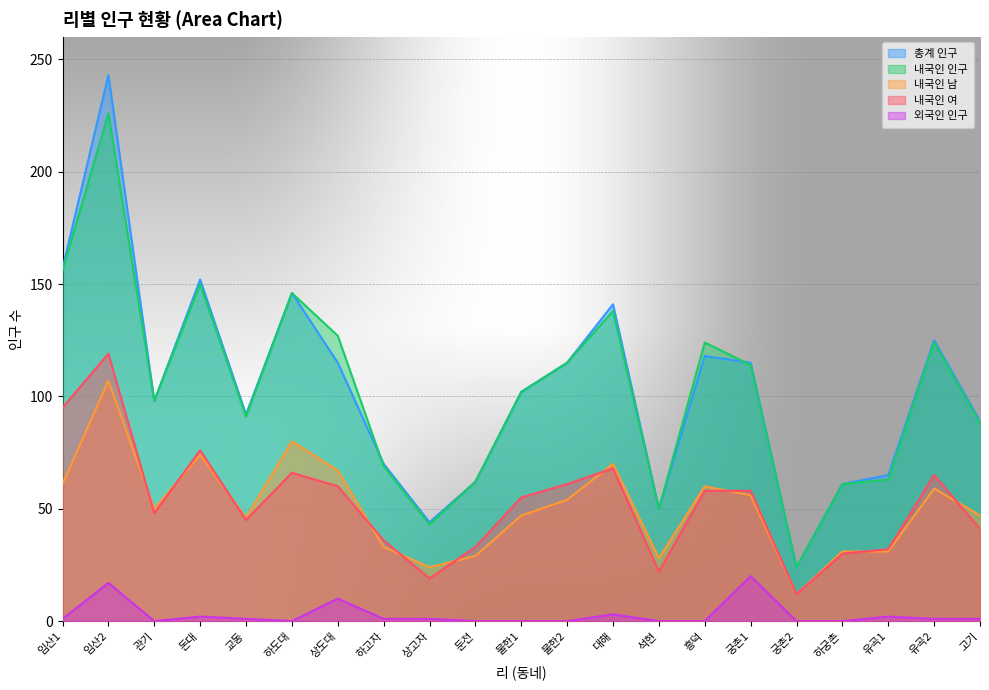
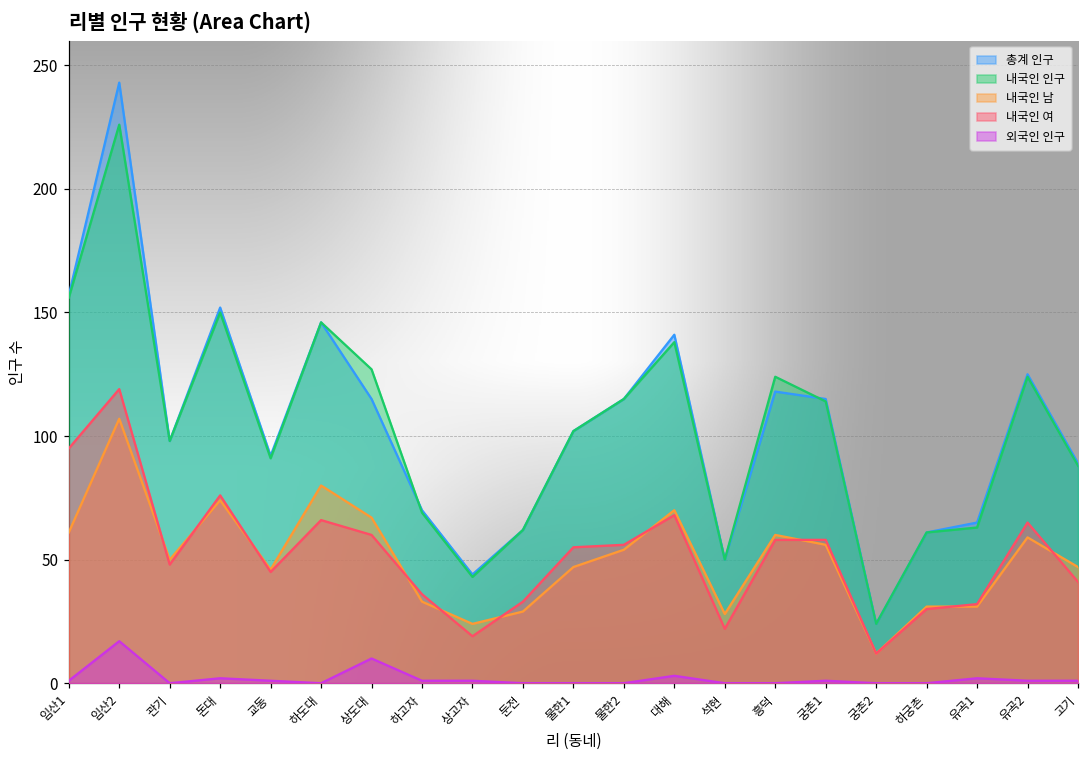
내국인 여, 물한2: 61 -> 56
외국인 인구, 궁촌1: 20 -> 1
